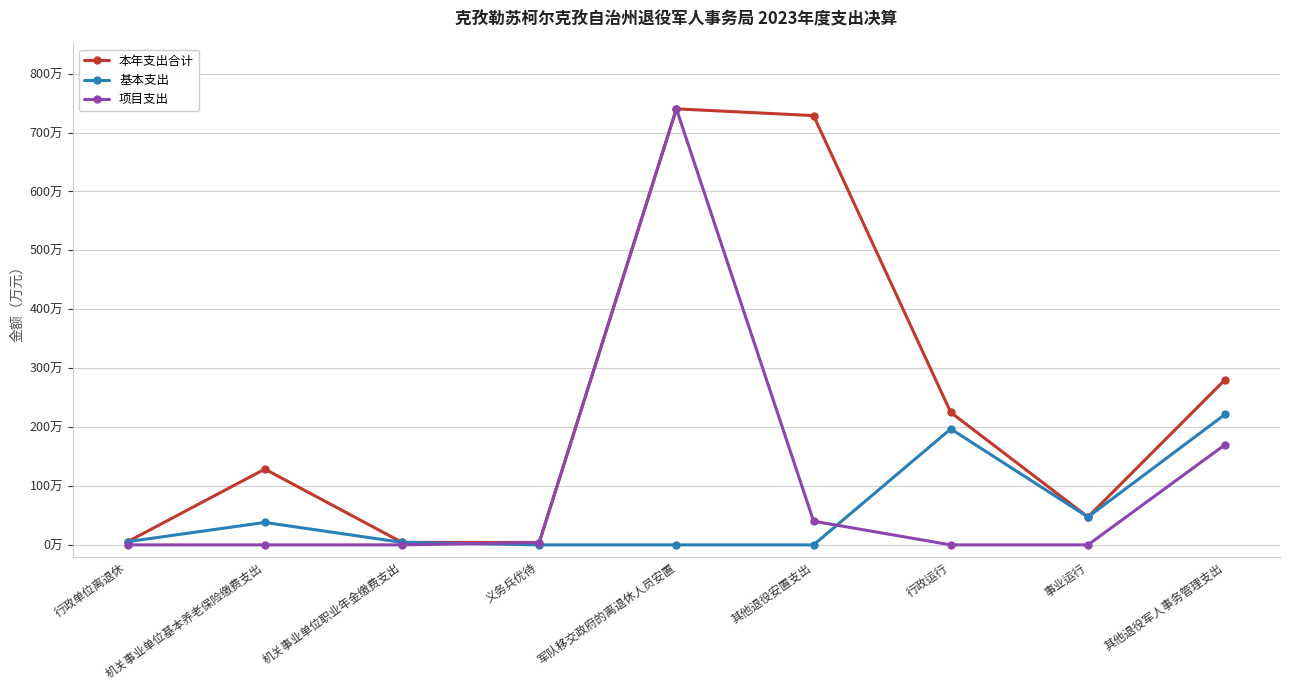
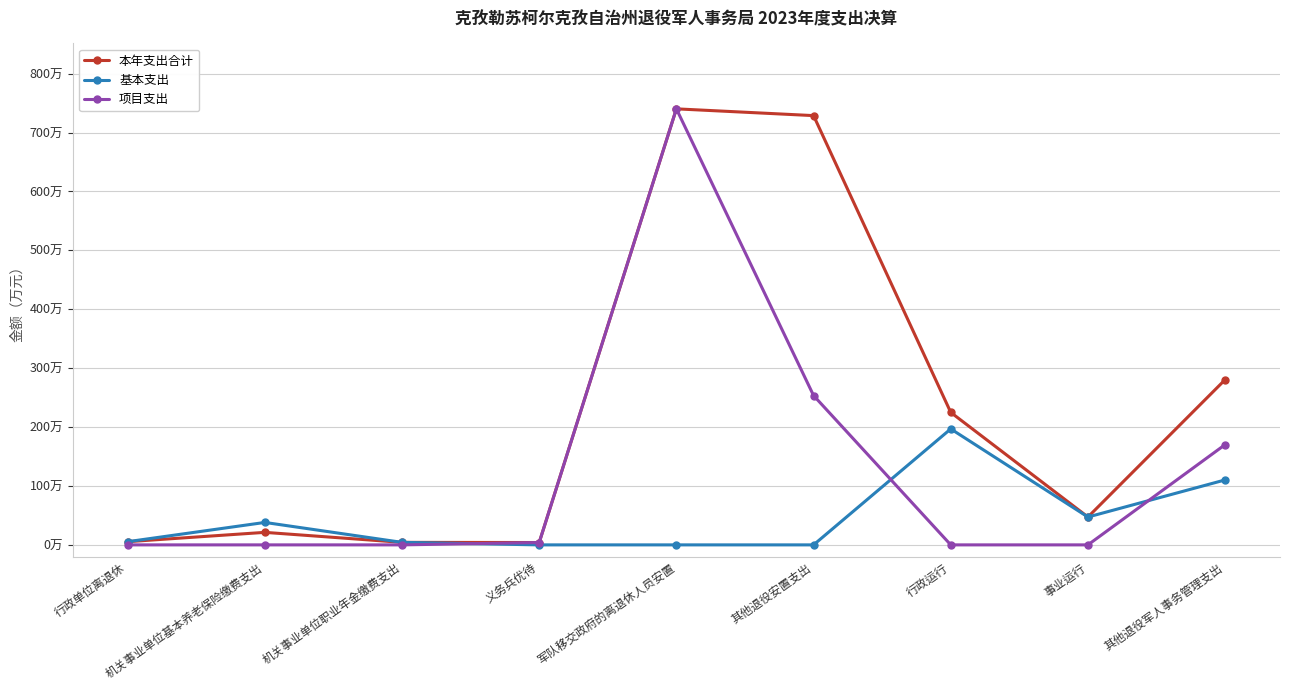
本年支出合计, 机关事业单位基本养老保险缴费支出: 130万 -> 20万
项目支出, 其他退役安置支出: 40万 -> 250万
基本支出, 其他退役军人事务管理支出: 220万 -> 110万
